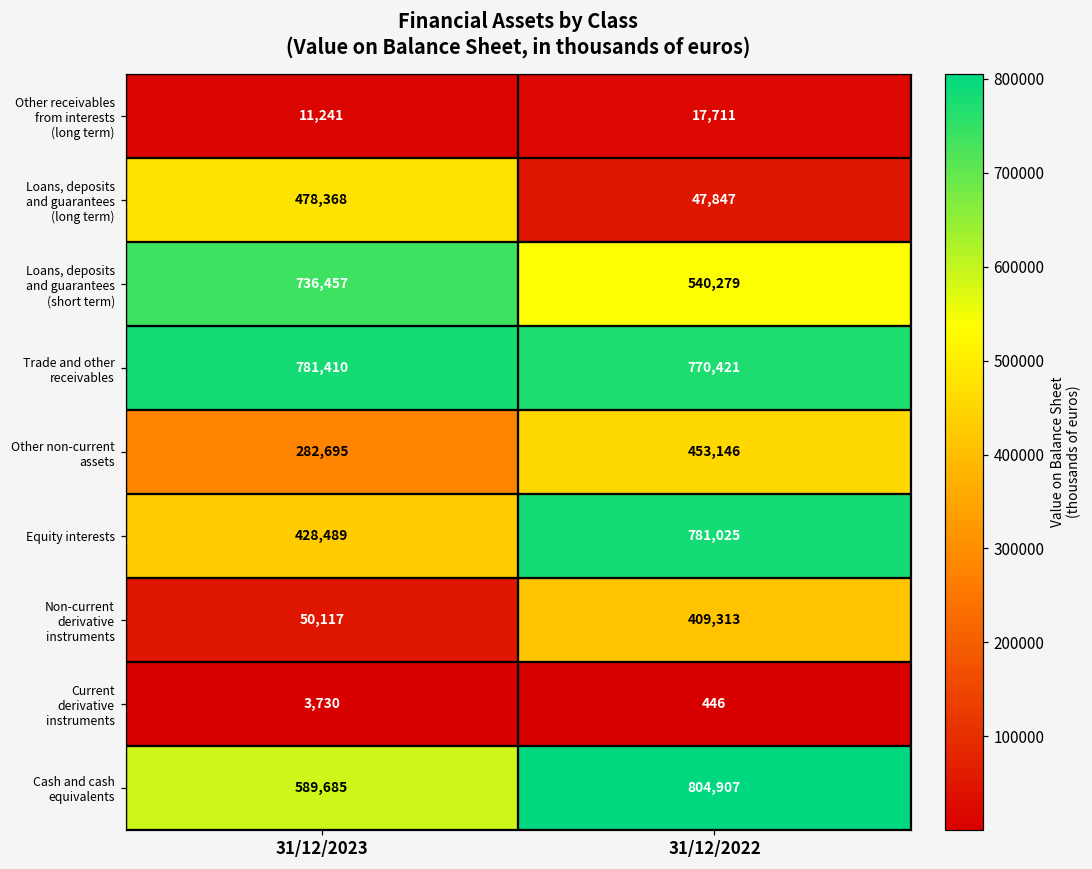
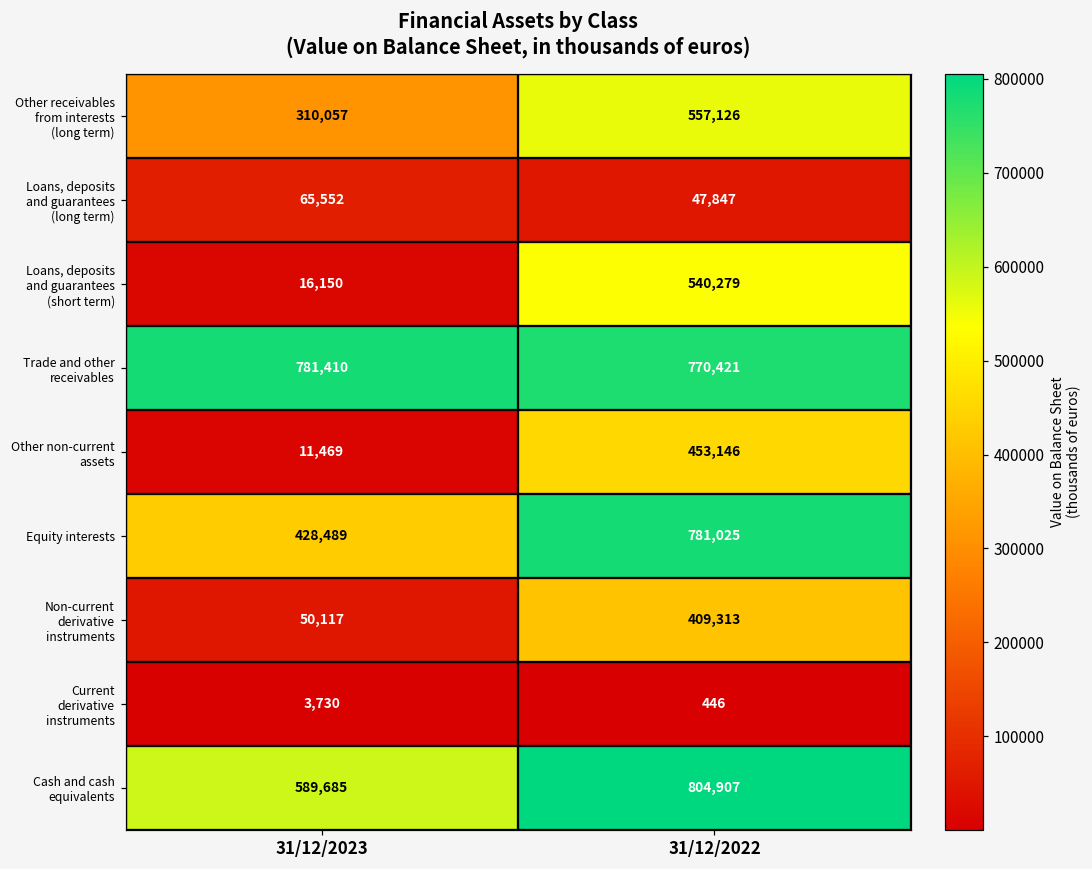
Other receivables from interests (long term), 31/12/2023: 11,241 -> 310,057
Other receivables from interests (long term), 31/12/2022: 17,711 -> 557,126
Loans, deposits and guarantees (long term), 31/12/2023: 478,368 -> 65,552
Loans, deposits and guarantees (short term), 31/12/2023: 736,457 -> 16,150
Other non-current assets, 31/12/2023: 282,695 -> 11,469
